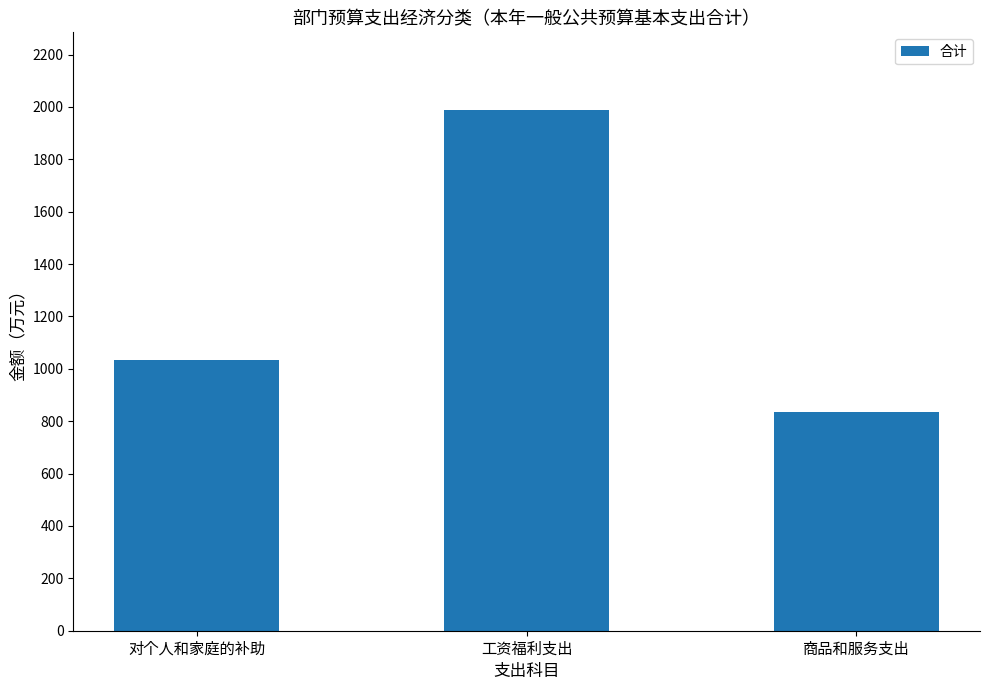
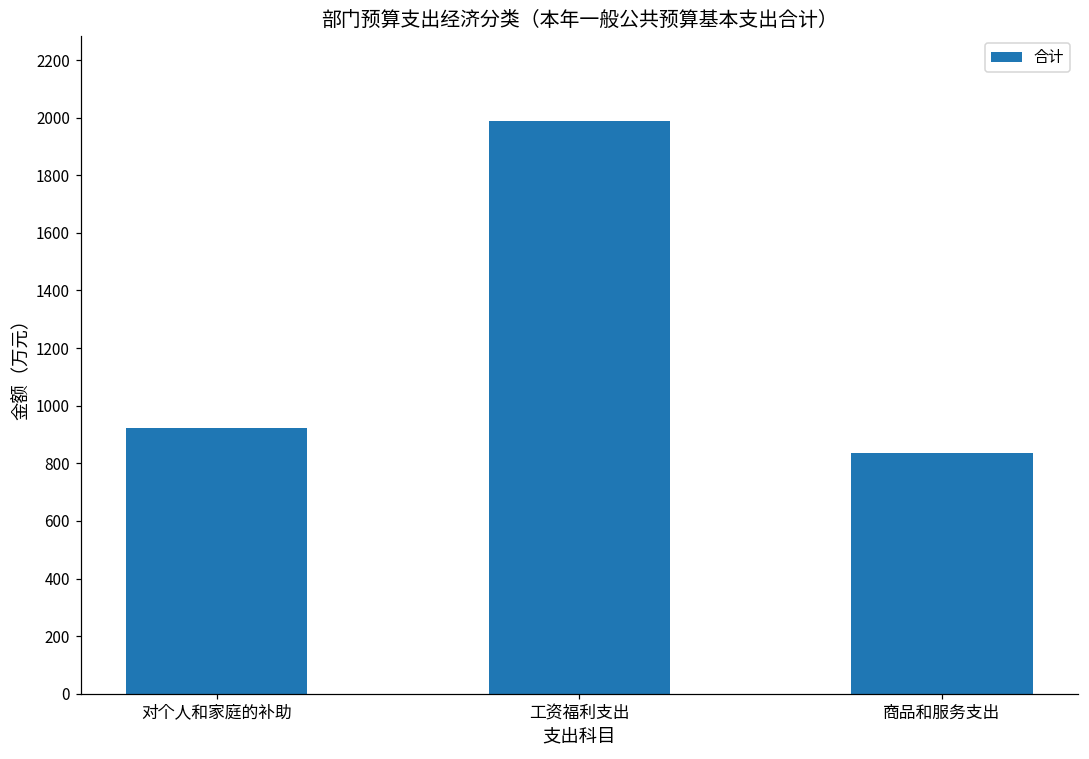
对个人和家庭的补助: 1030 -> 920
